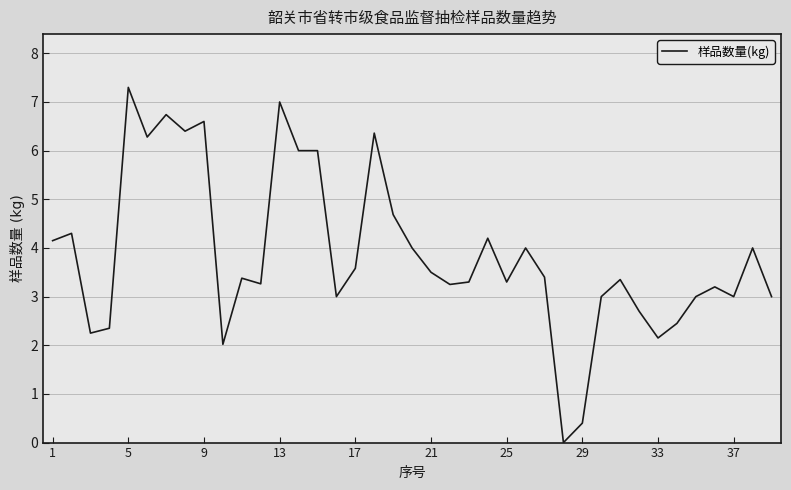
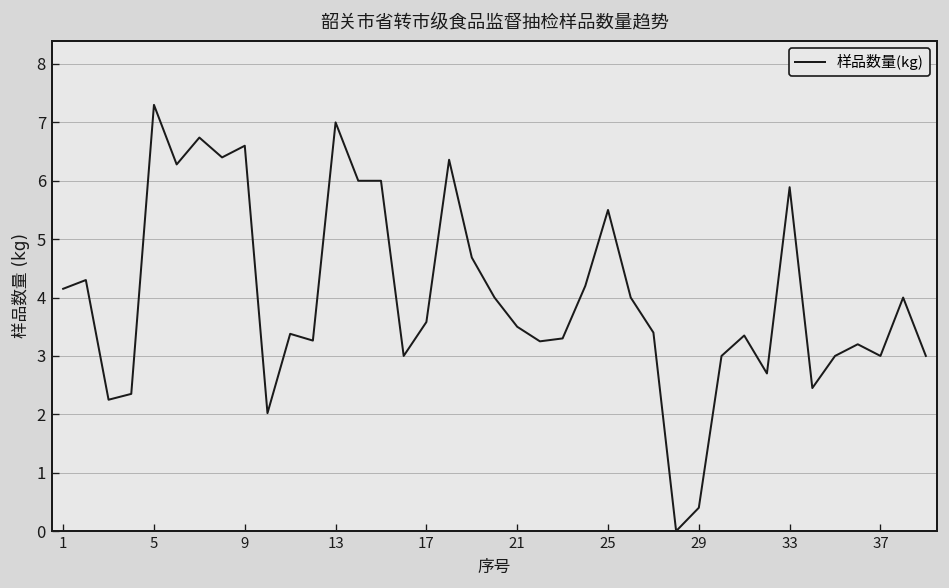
25: 3.3 -> 5.5
33: 2.2 -> 5.9
